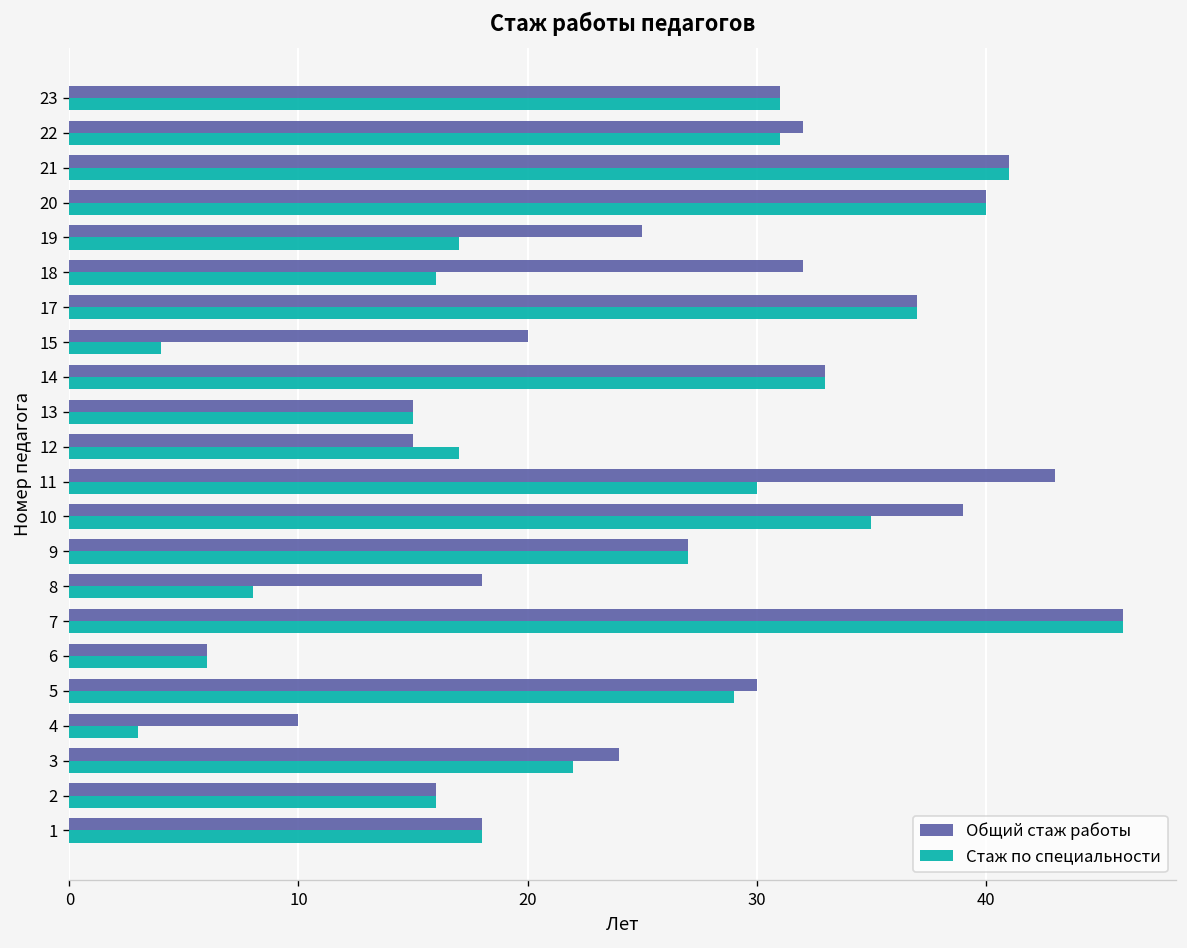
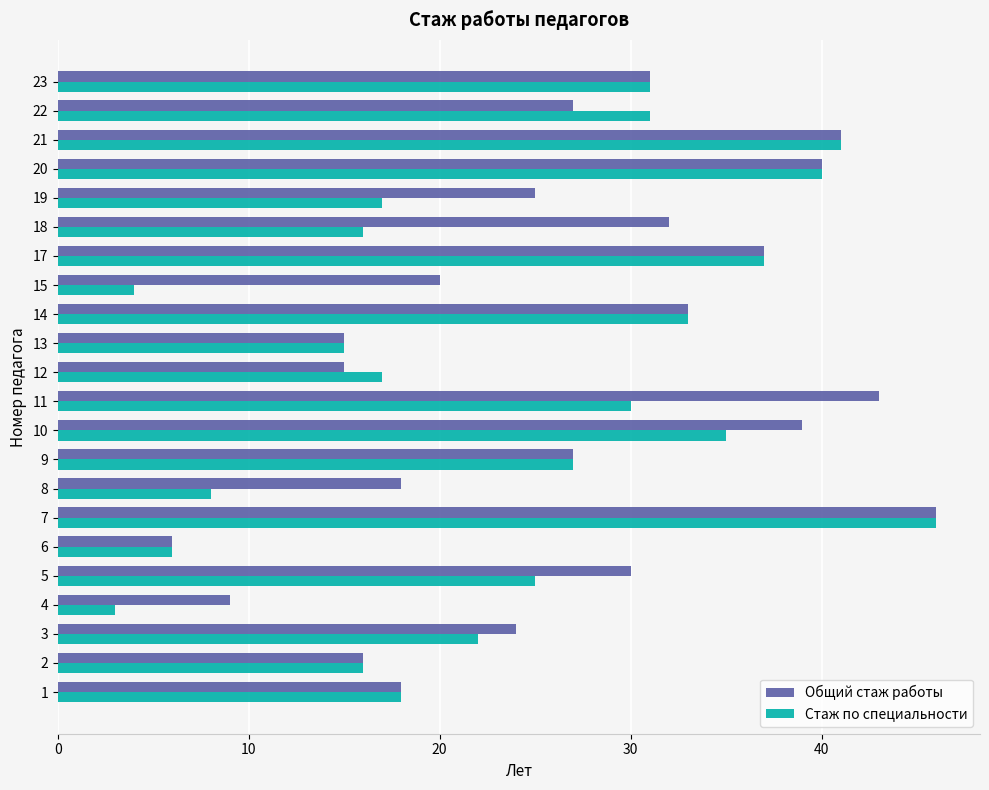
Общий стаж работы, 22: 32 -> 27
Стаж по специальности, 5: 29 -> 25
Общий стаж работы, 4: 10 -> 9
